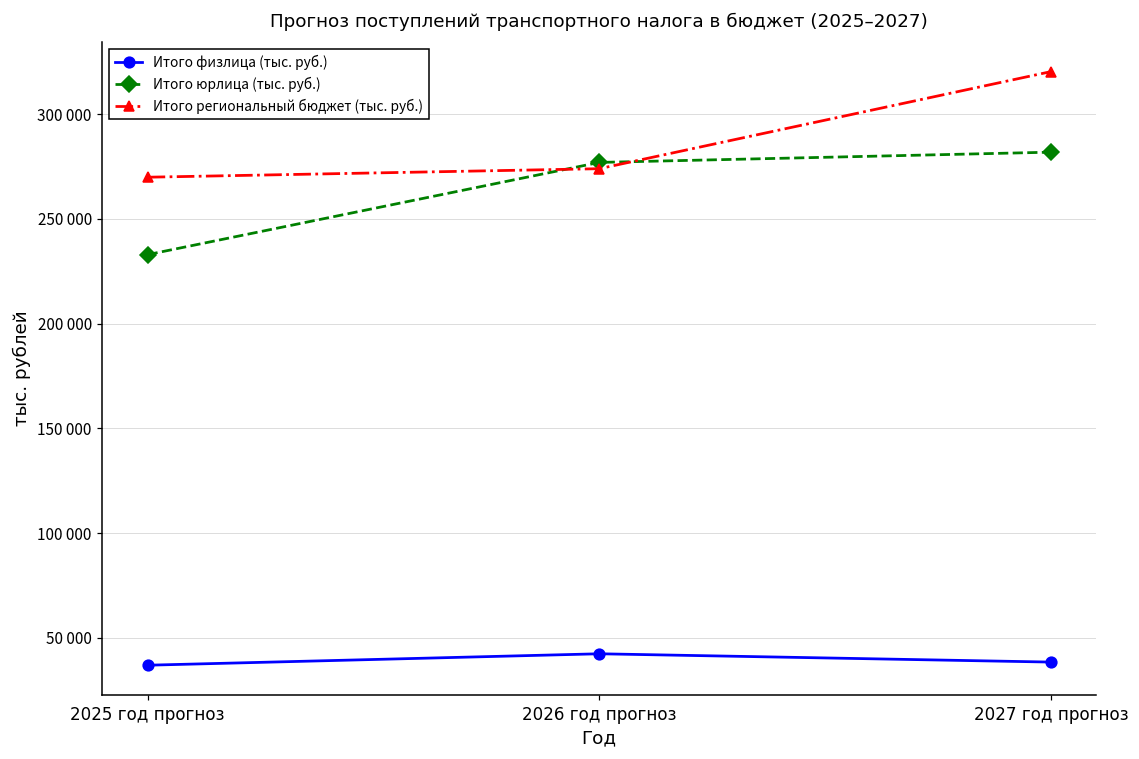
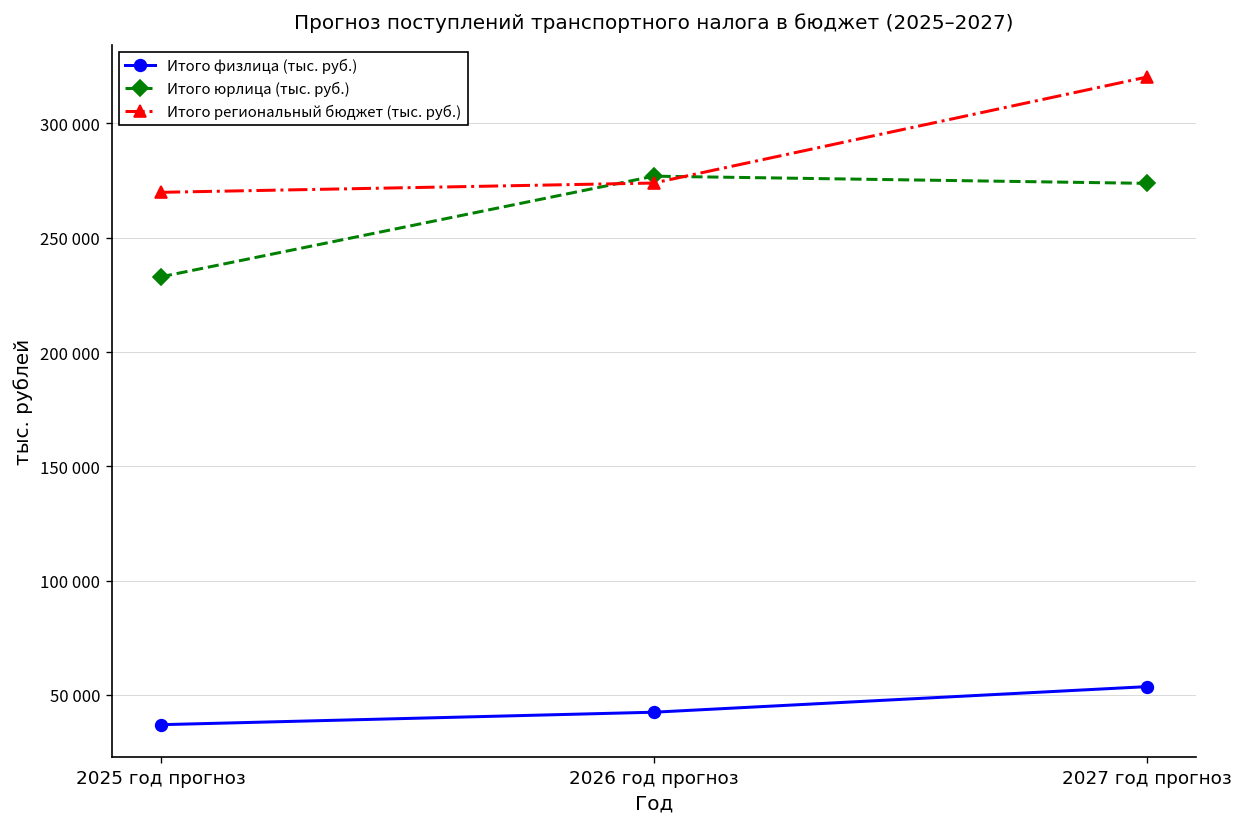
Итого физлица (тыс. руб.), 2027 год прогноз: 38000 -> 54000
Итого юрлица (тыс. руб.), 2027 год прогноз: 282000 -> 274000
